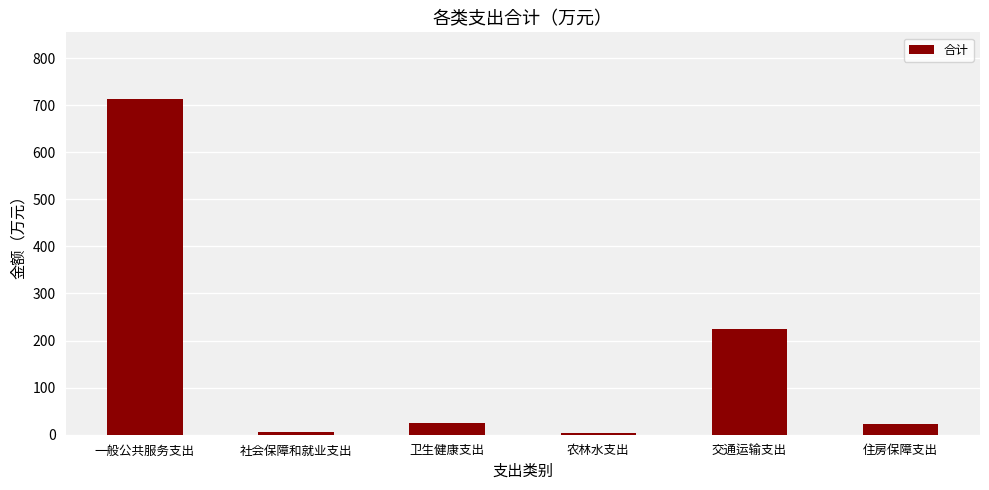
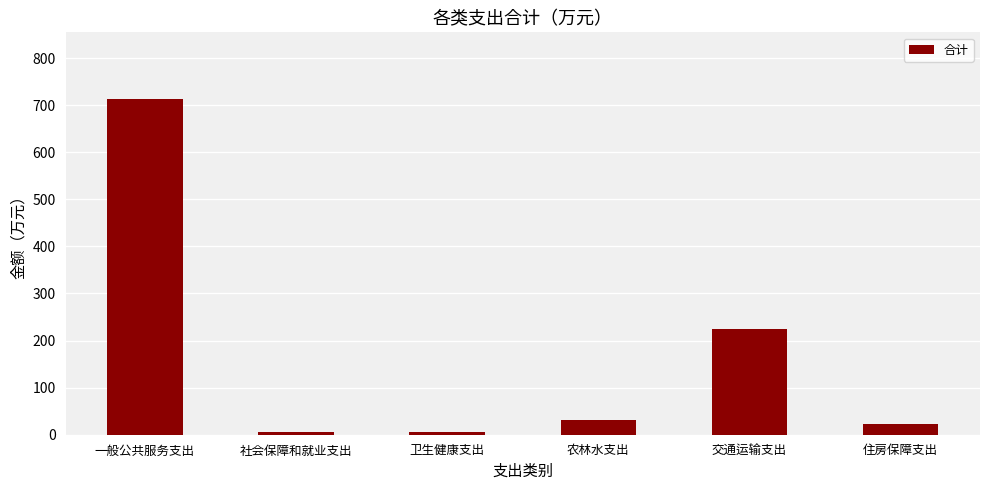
卫生健康支出: 20 -> 10
农林水支出: 0 -> 30
